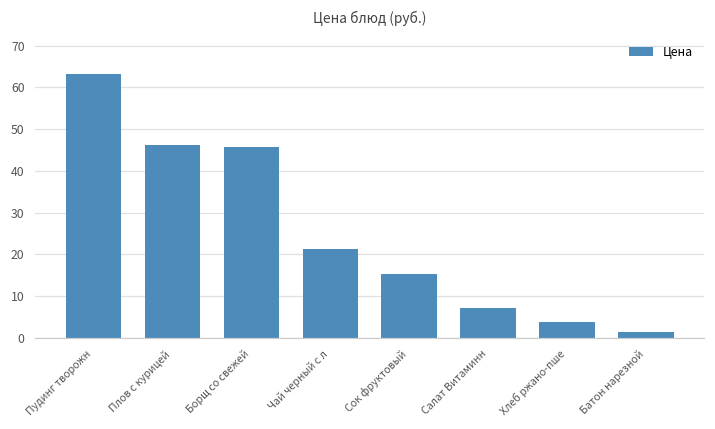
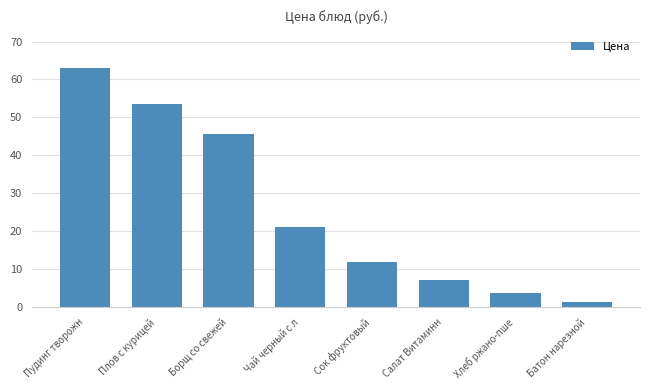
Плов с курицей: 46 -> 54
Сок фруктовый: 15 -> 12
